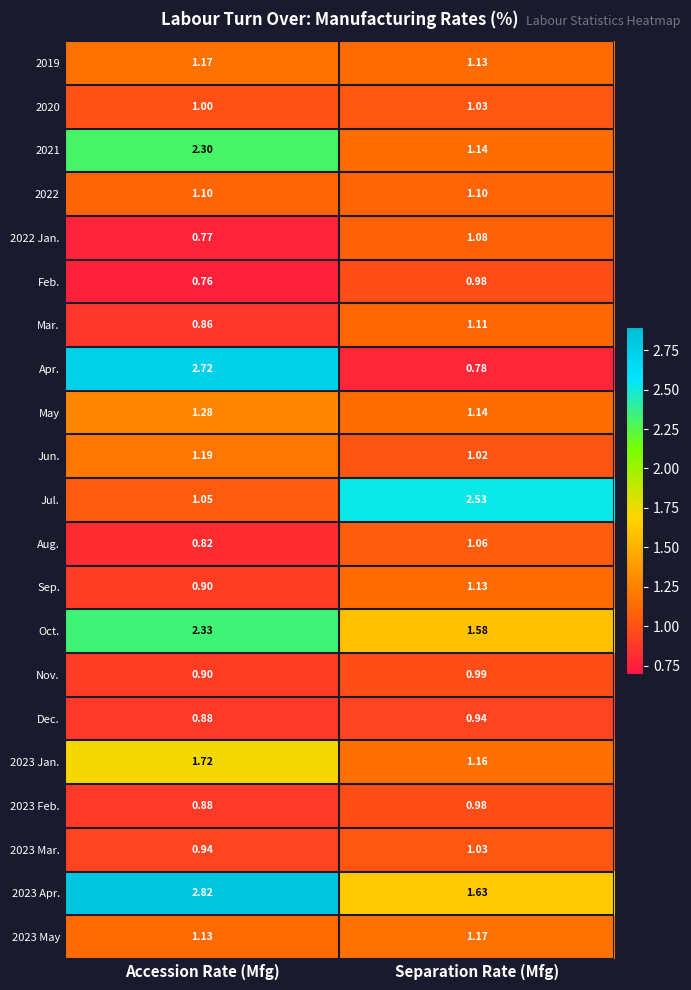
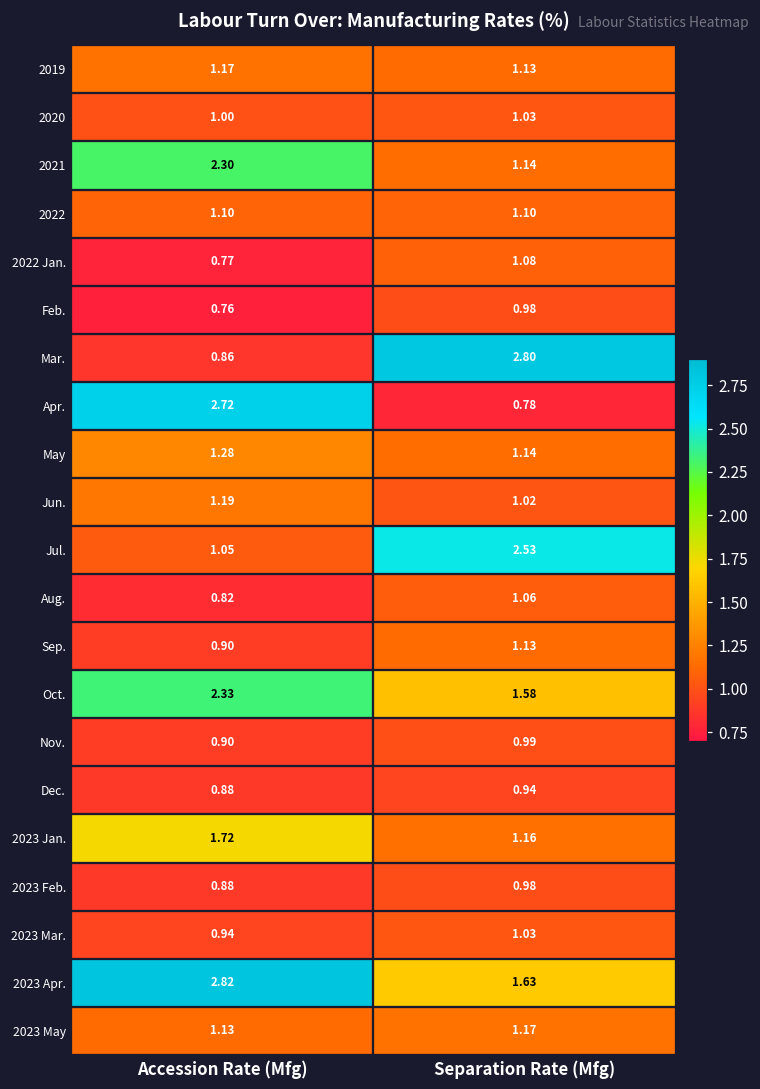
Mar., Separation Rate (Mfg): 1.11 -> 2.80
